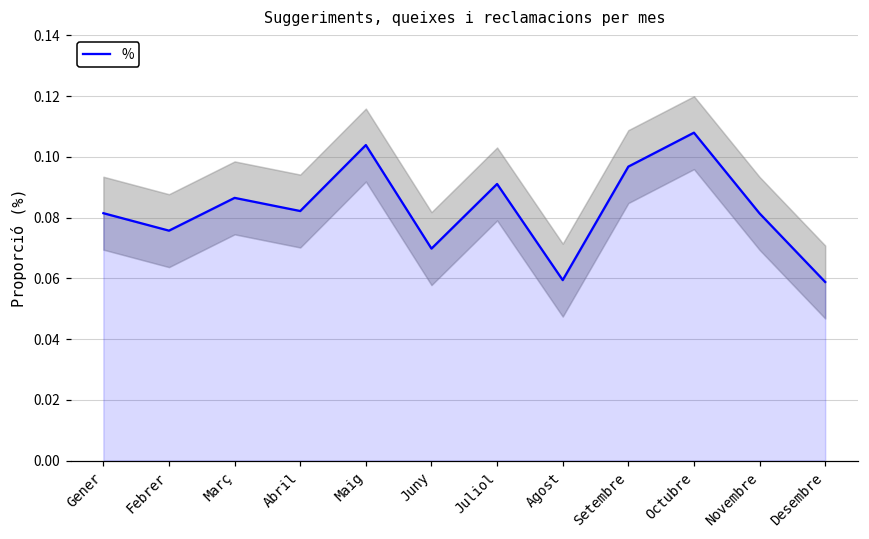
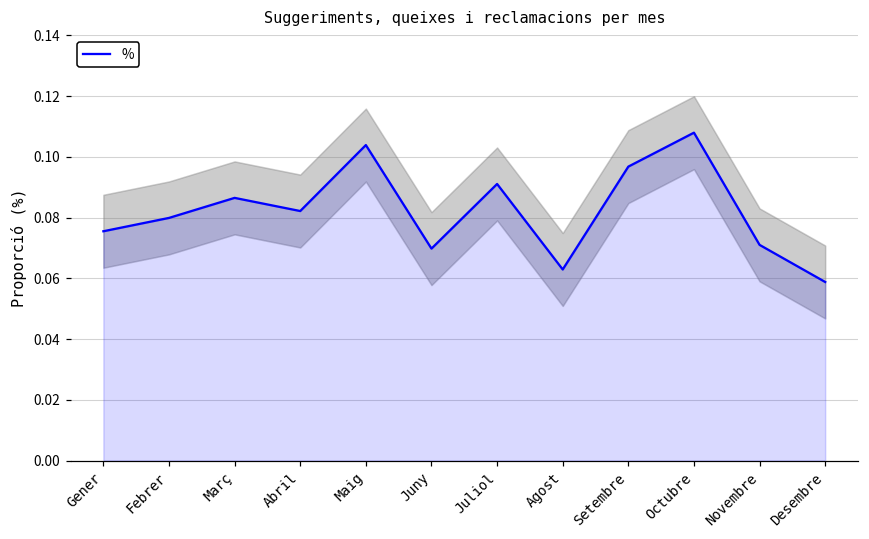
%, Gener: 0.081 -> 0.075
%, Febrer: 0.076 -> 0.080
%, Agost: 0.059 -> 0.063
%, Novembre: 0.081 -> 0.071
